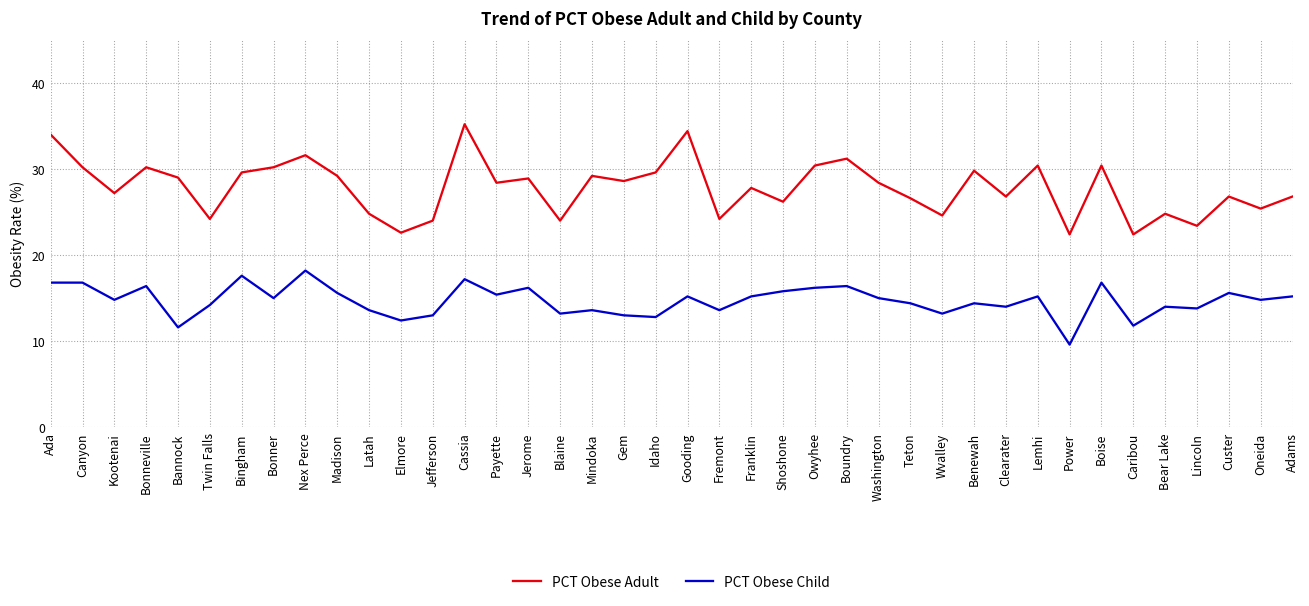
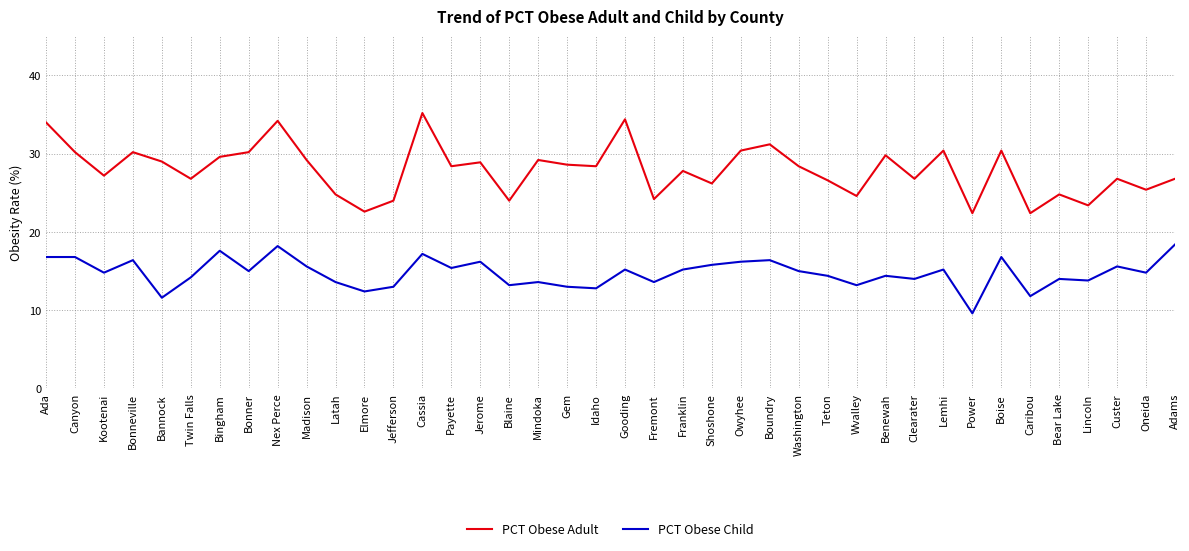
PCT Obese Adult, Twin Falls: 24 -> 27
PCT Obese Adult, Nex Perce: 32 -> 34
PCT Obese Adult, Idaho: 30 -> 28
PCT Obese Child, Adams: 15 -> 18
